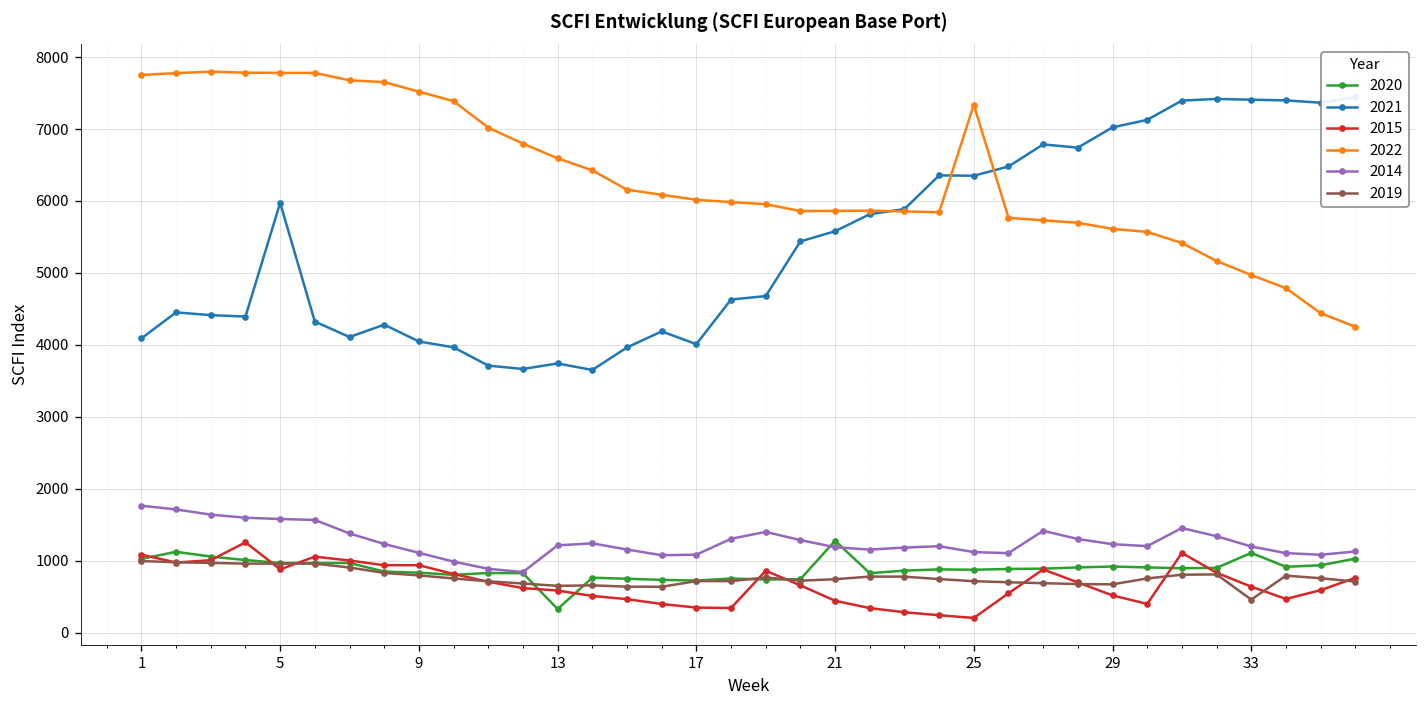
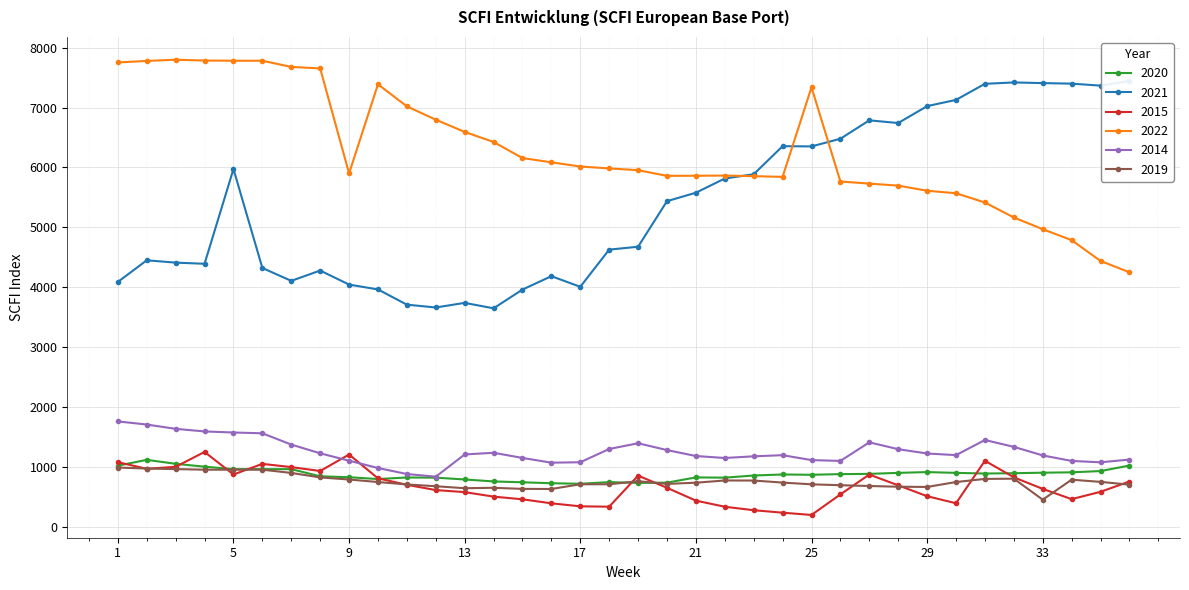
2015, 9: 900 -> 1200
2022, 9: 7500 -> 5900
2020, 13: 300 -> 800
2020, 21: 1300 -> 800
2020, 33: 1100 -> 900
